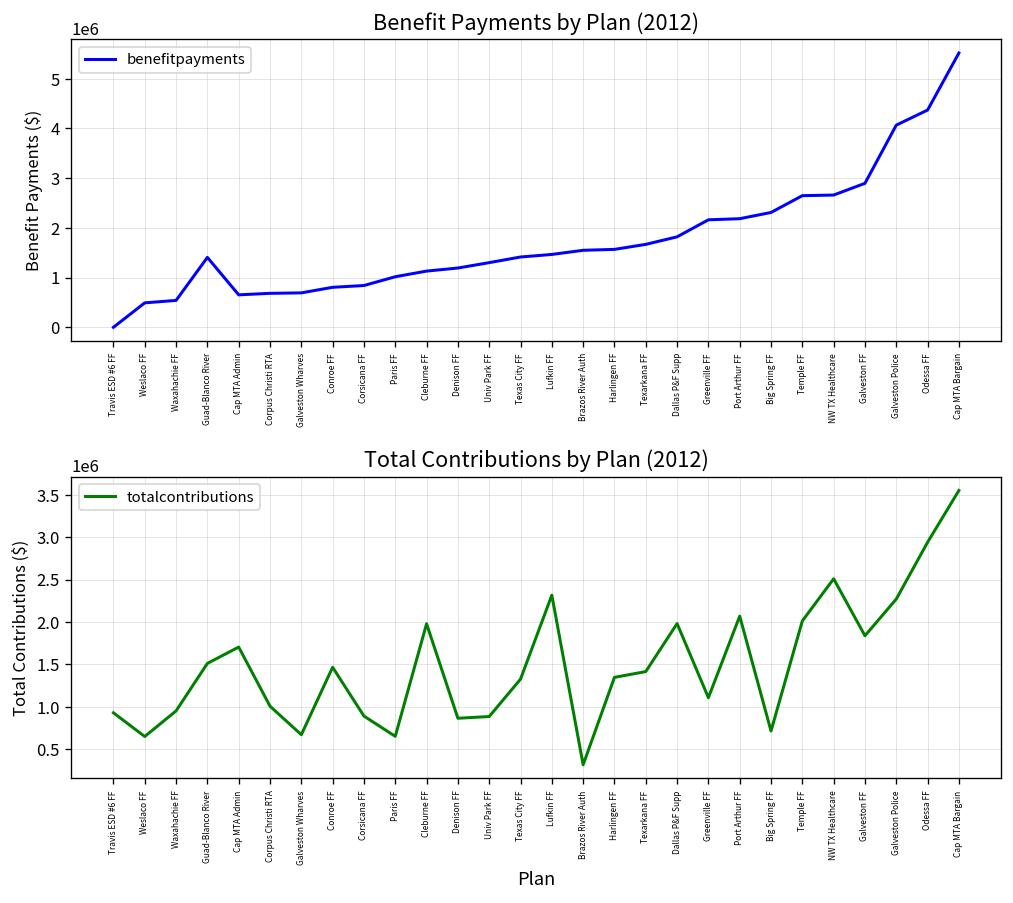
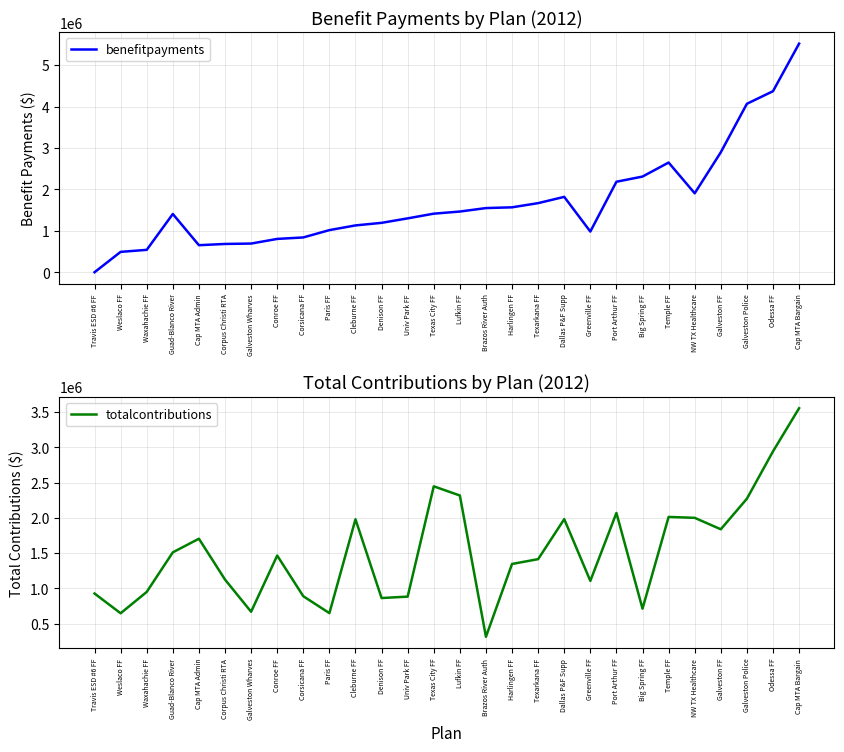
Benefit Payments by Plan (2012), Greenville FF: 2200000 -> 1000000
Benefit Payments by Plan (2012), NW TX Healthcare: 2700000 -> 1900000
Total Contributions by Plan (2012), Corpus Christi RTA: 1000000 -> 1100000
Total Contributions by Plan (2012), Texas City FF: 1300000 -> 2400000
Total Contributions by Plan (2012), NW TX Healthcare: 2500000 -> 2000000
